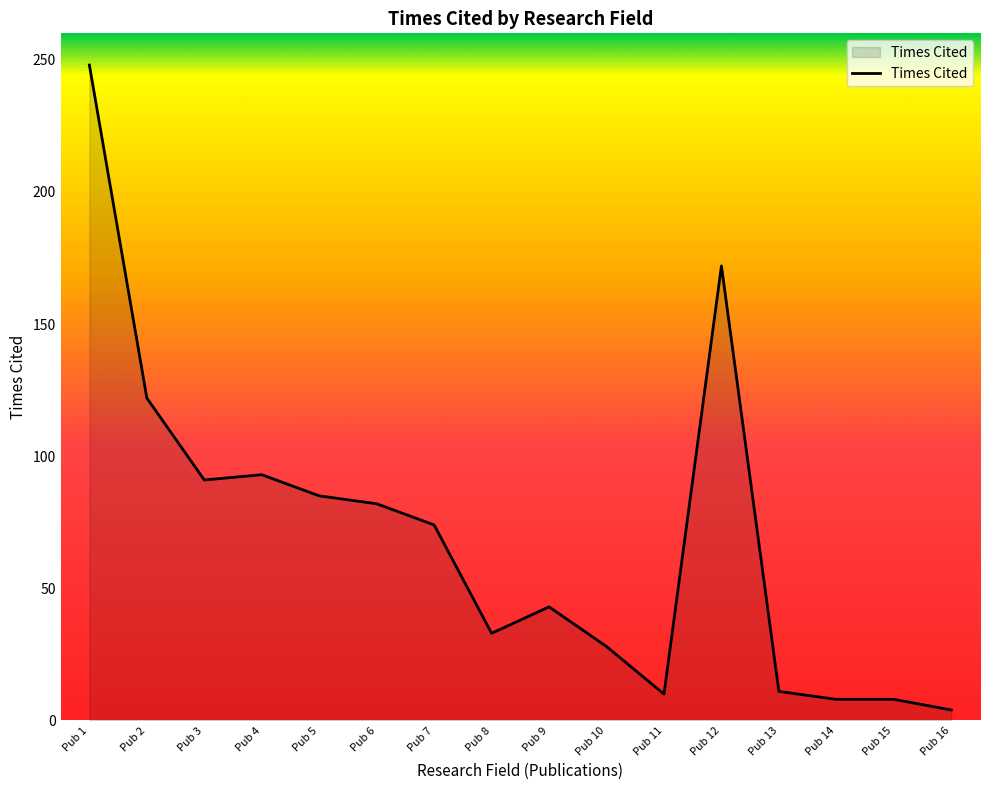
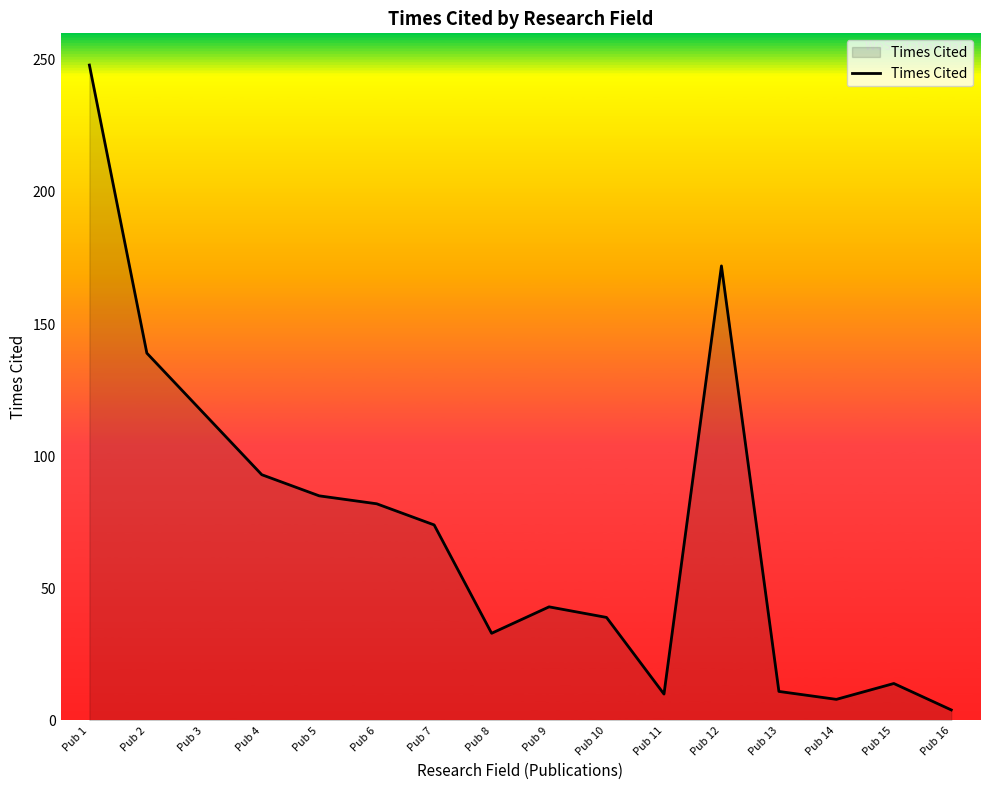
Pub 2: 122 -> 139
Pub 3: 91 -> 116
Pub 10: 28 -> 39
Pub 15: 8 -> 14
